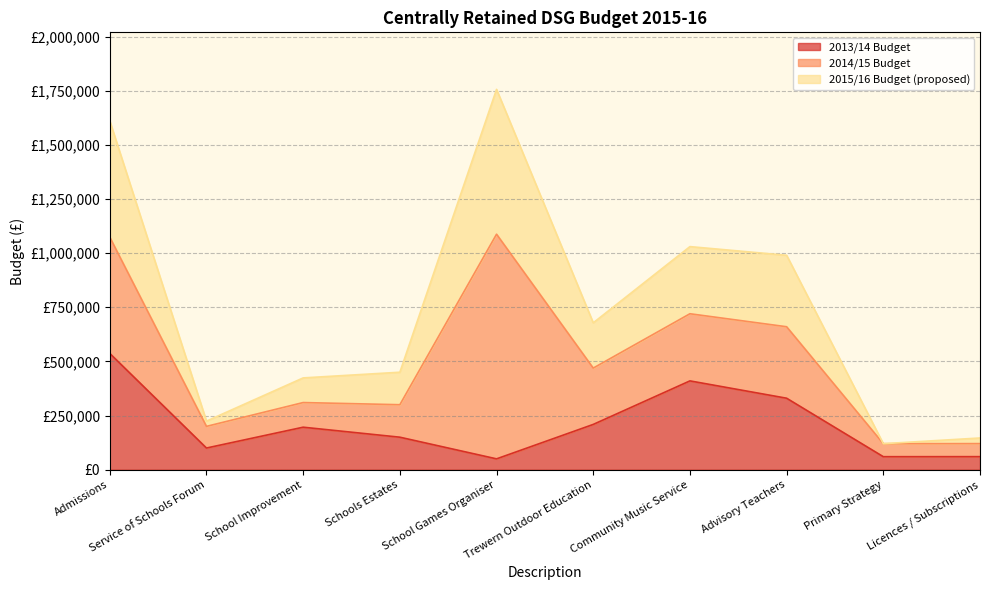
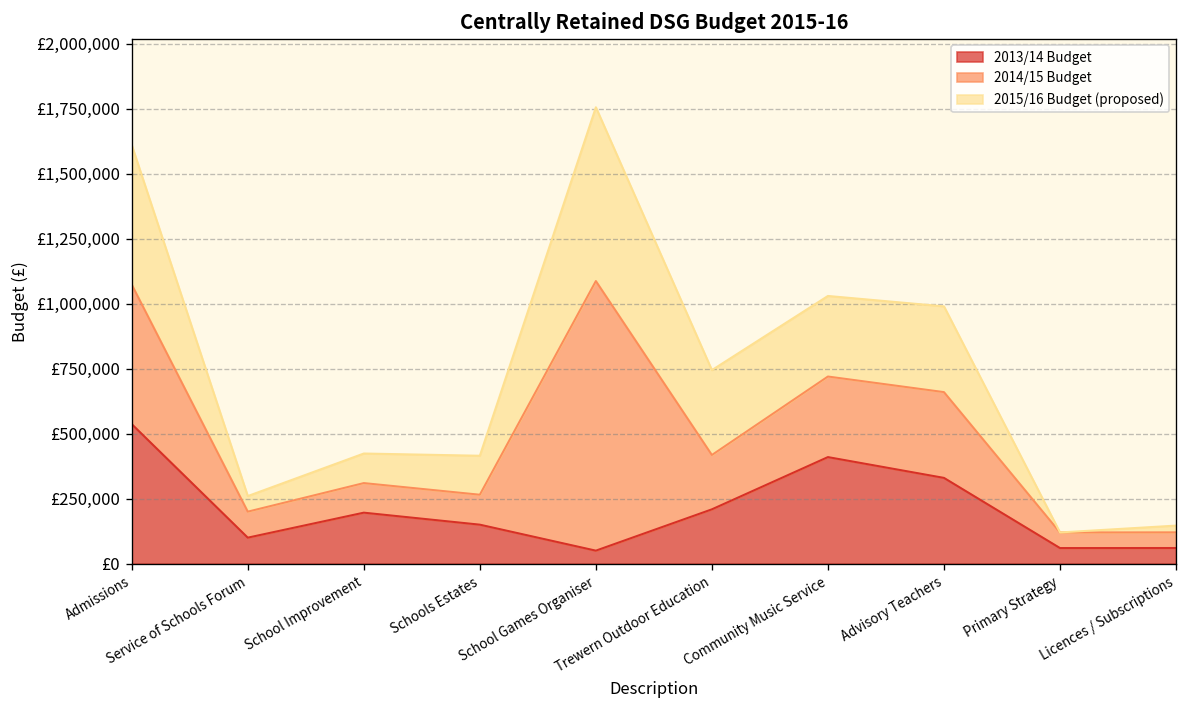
2015/16 Budget (proposed), Service of Schools Forum: £20,000 -> £60,000
2014/15 Budget, Schools Estates: £150,000 -> £120,000
2014/15 Budget, Trewern Outdoor Education: £260,000 -> £210,000
2015/16 Budget (proposed), Trewern Outdoor Education: £210,000 -> £330,000
